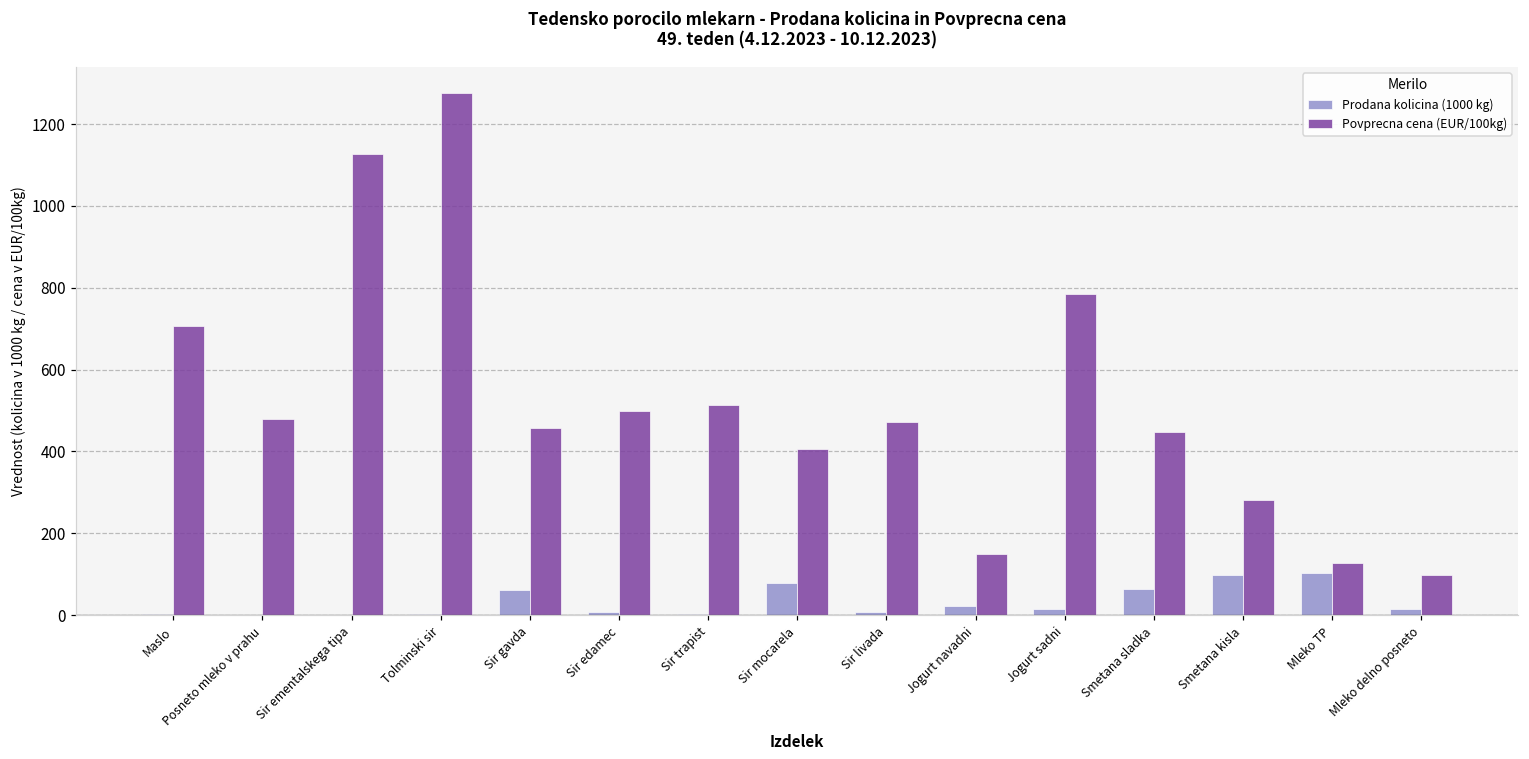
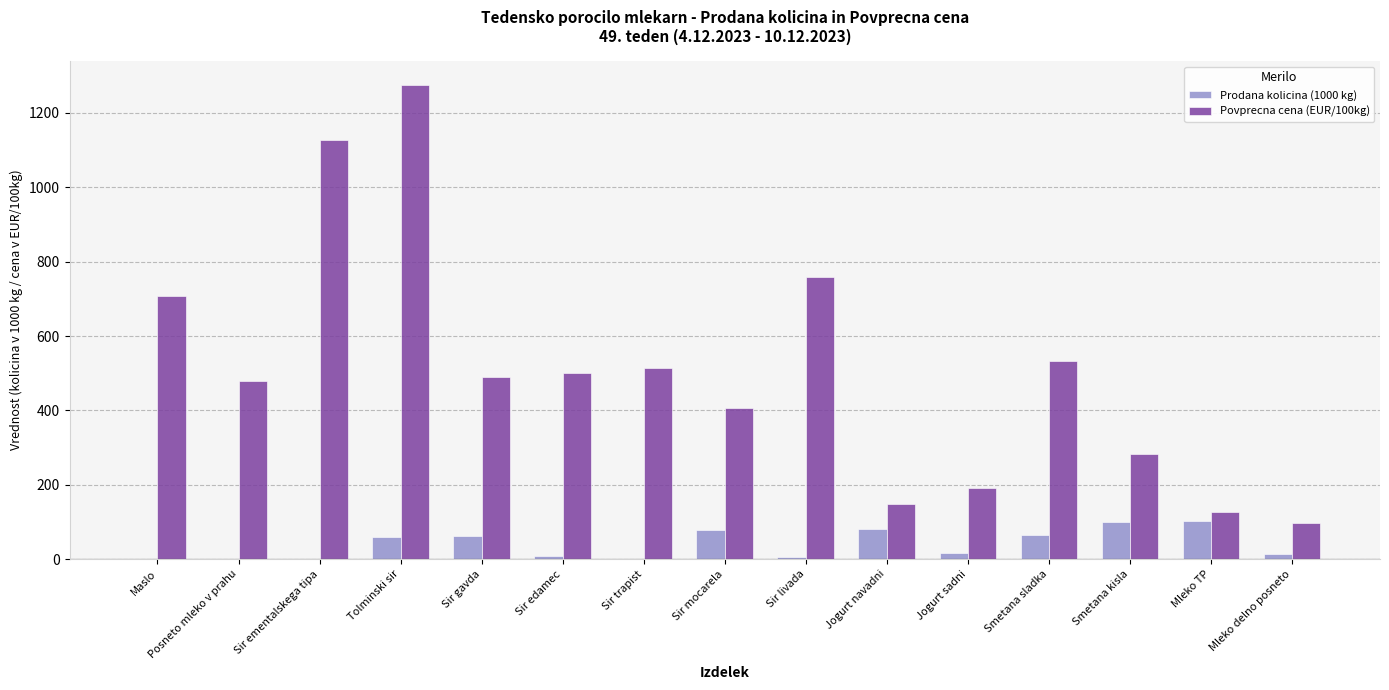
Prodana kolicina (1000 kg), Tolminski sir: 0 -> 60
Povprecna cena (EUR/100kg), Sir gavda: 460 -> 490
Povprecna cena (EUR/100kg), Sir livada: 470 -> 760
Prodana kolicina (1000 kg), Jogurt navadni: 20 -> 80
Povprecna cena (EUR/100kg), Jogurt sadni: 780 -> 190
Povprecna cena (EUR/100kg), Smetana sladka: 450 -> 530
